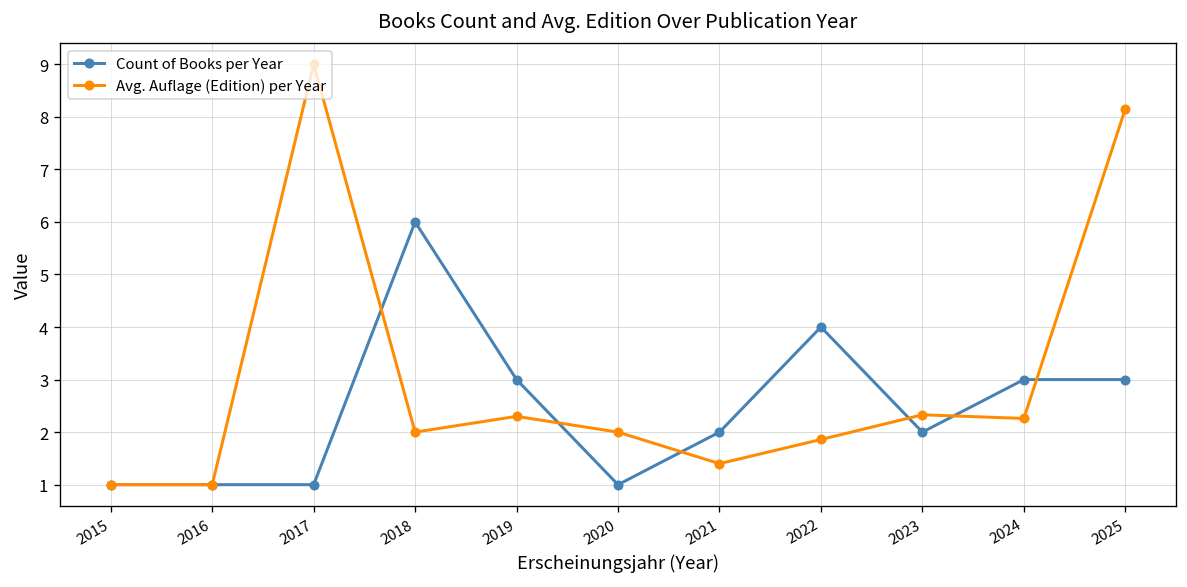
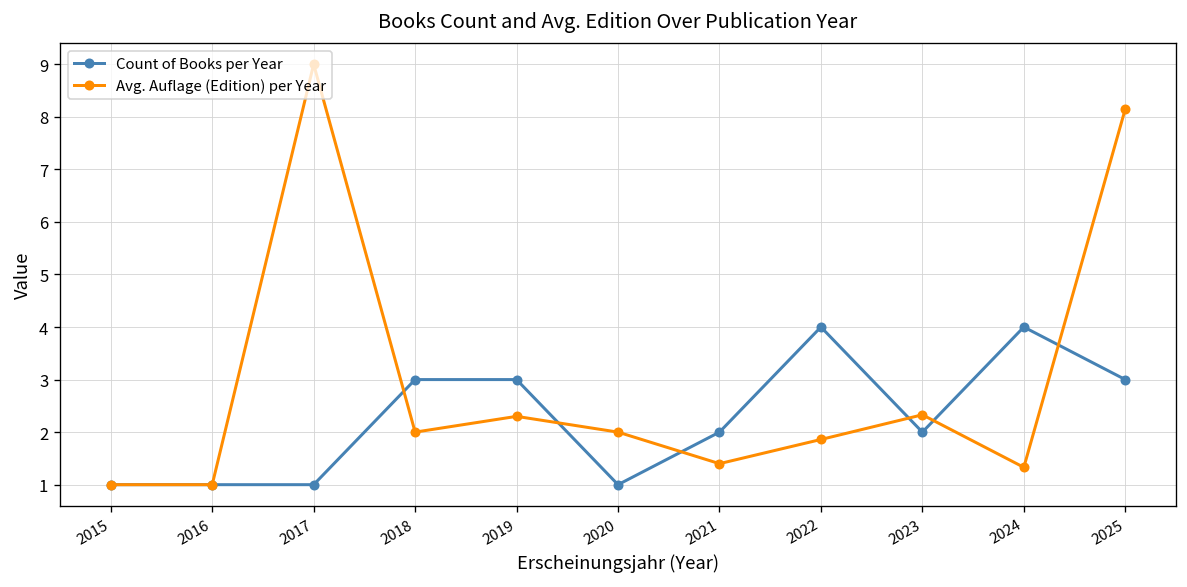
Count of Books per Year, 2018: 6 -> 3
Count of Books per Year, 2024: 3 -> 4
Avg. Auflage (Edition) per Year, 2024: 2.3 -> 1.3
